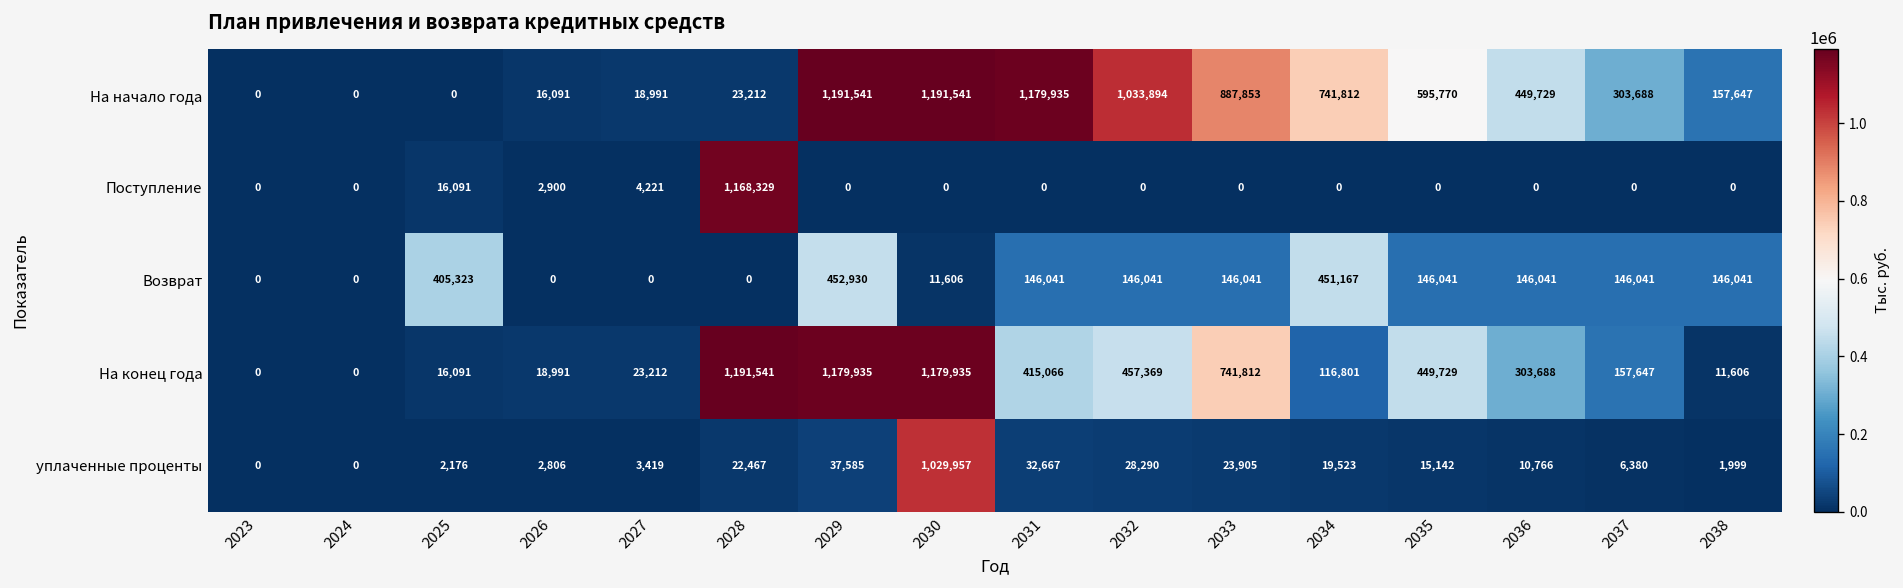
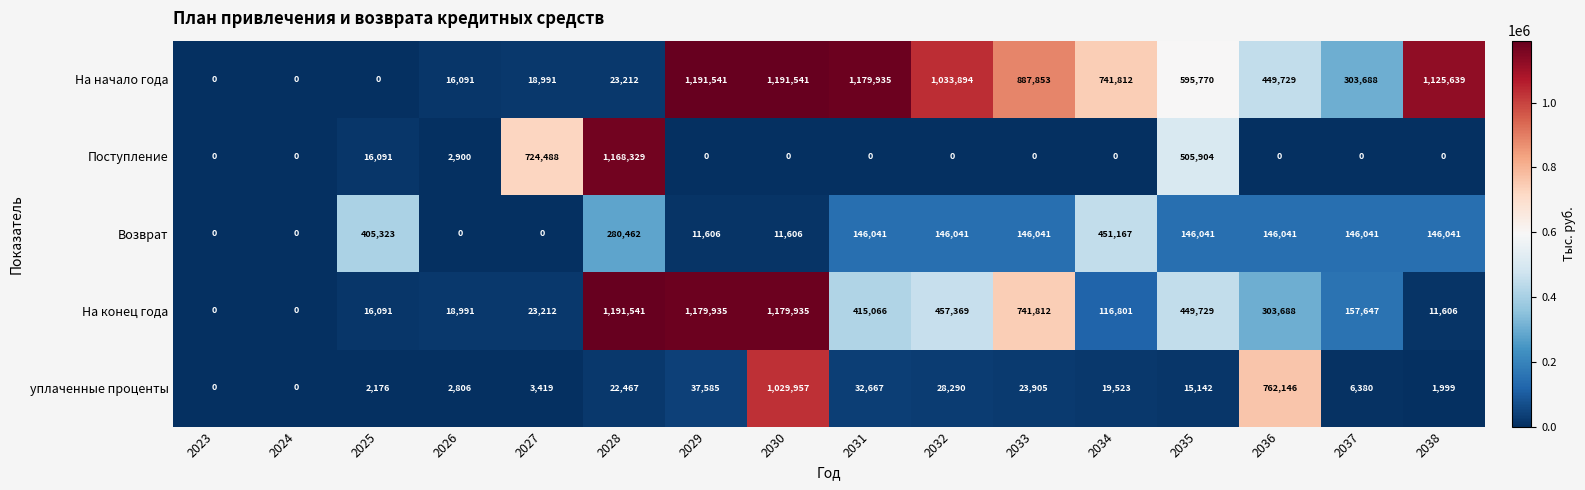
На начало года, 2038: 157,647 -> 1,125,639
Поступление, 2027: 4,221 -> 724,488
Поступление, 2035: 0 -> 505,904
Возврат, 2028: 0 -> 280,462
Возврат, 2029: 452,930 -> 11,606
уплаченные проценты, 2036: 10,766 -> 762,146
